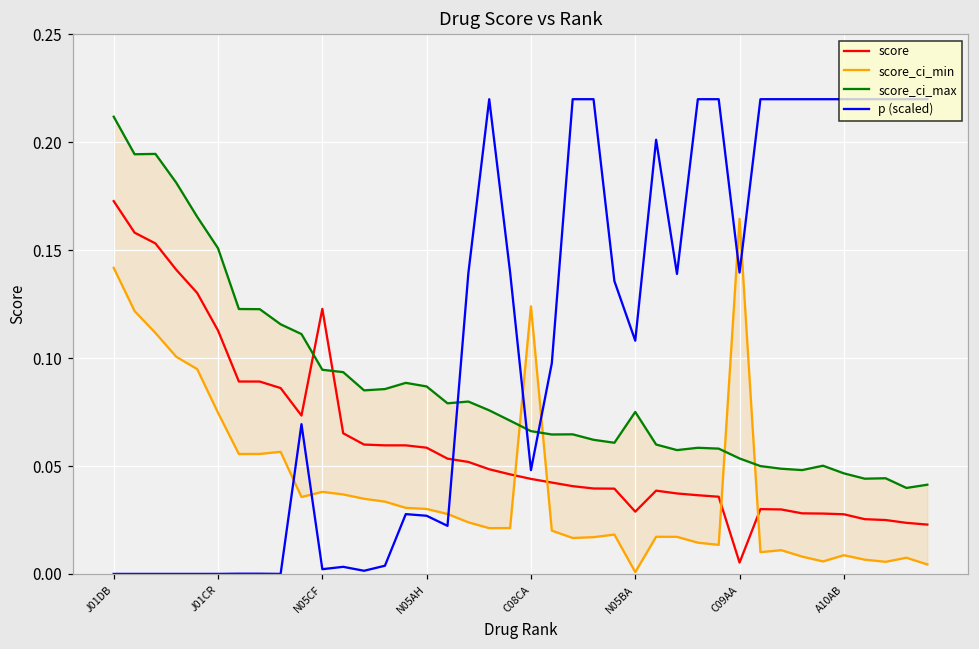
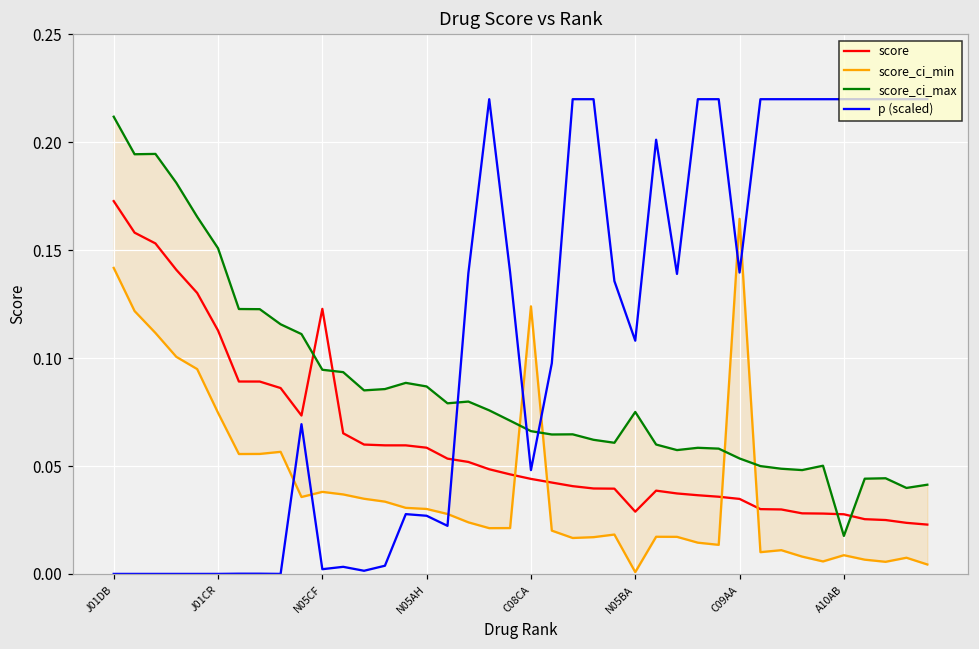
score, C09AA: 0.005 -> 0.035
score_ci_max, A10AB: 0.047 -> 0.018
